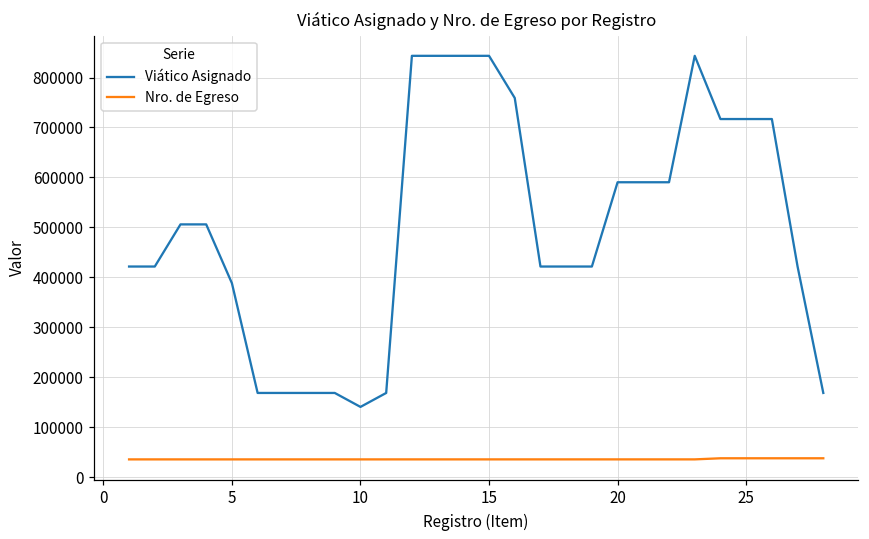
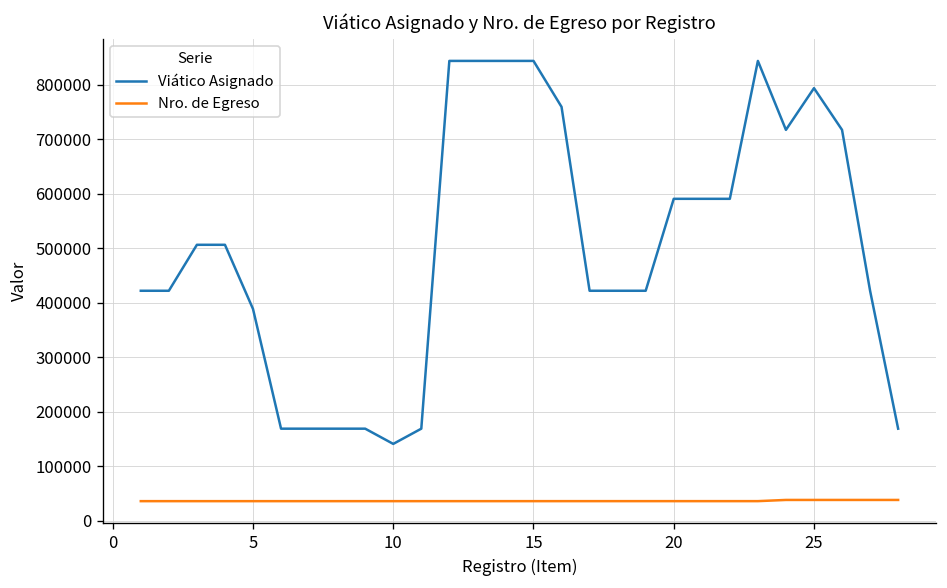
Viático Asignado, 25: 720000 -> 790000
